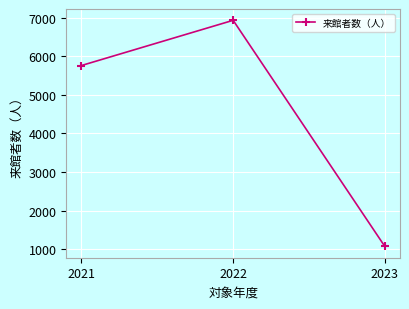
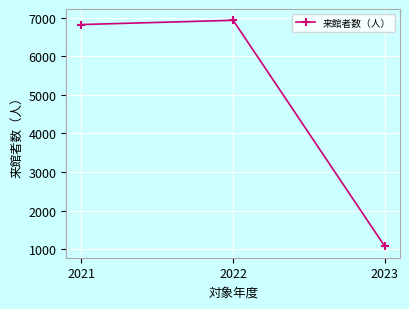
2021: 5800 -> 6800
